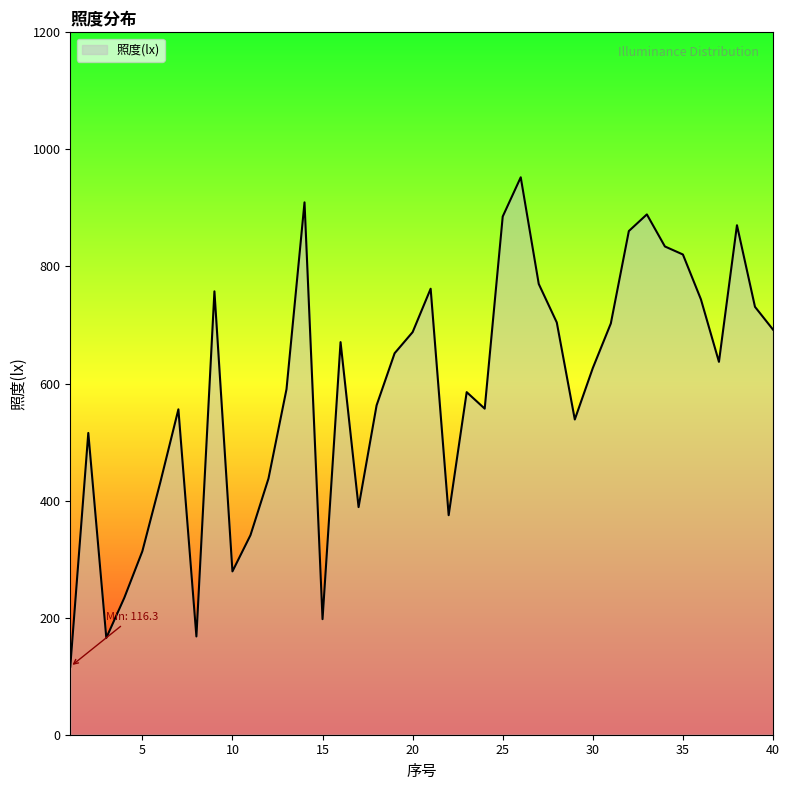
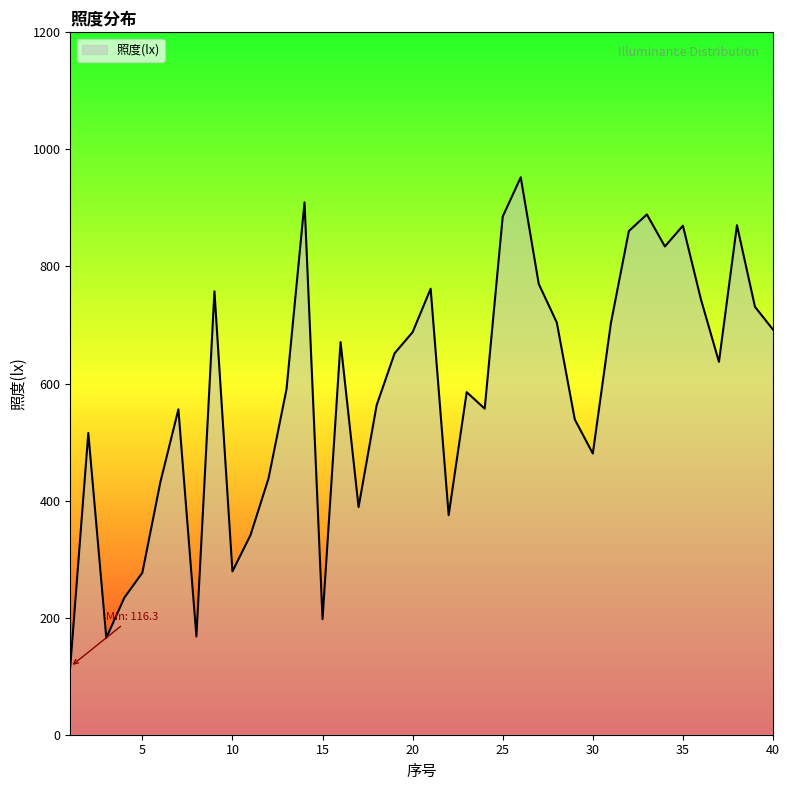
5: 310 -> 280
30: 630 -> 480
35: 820 -> 870
